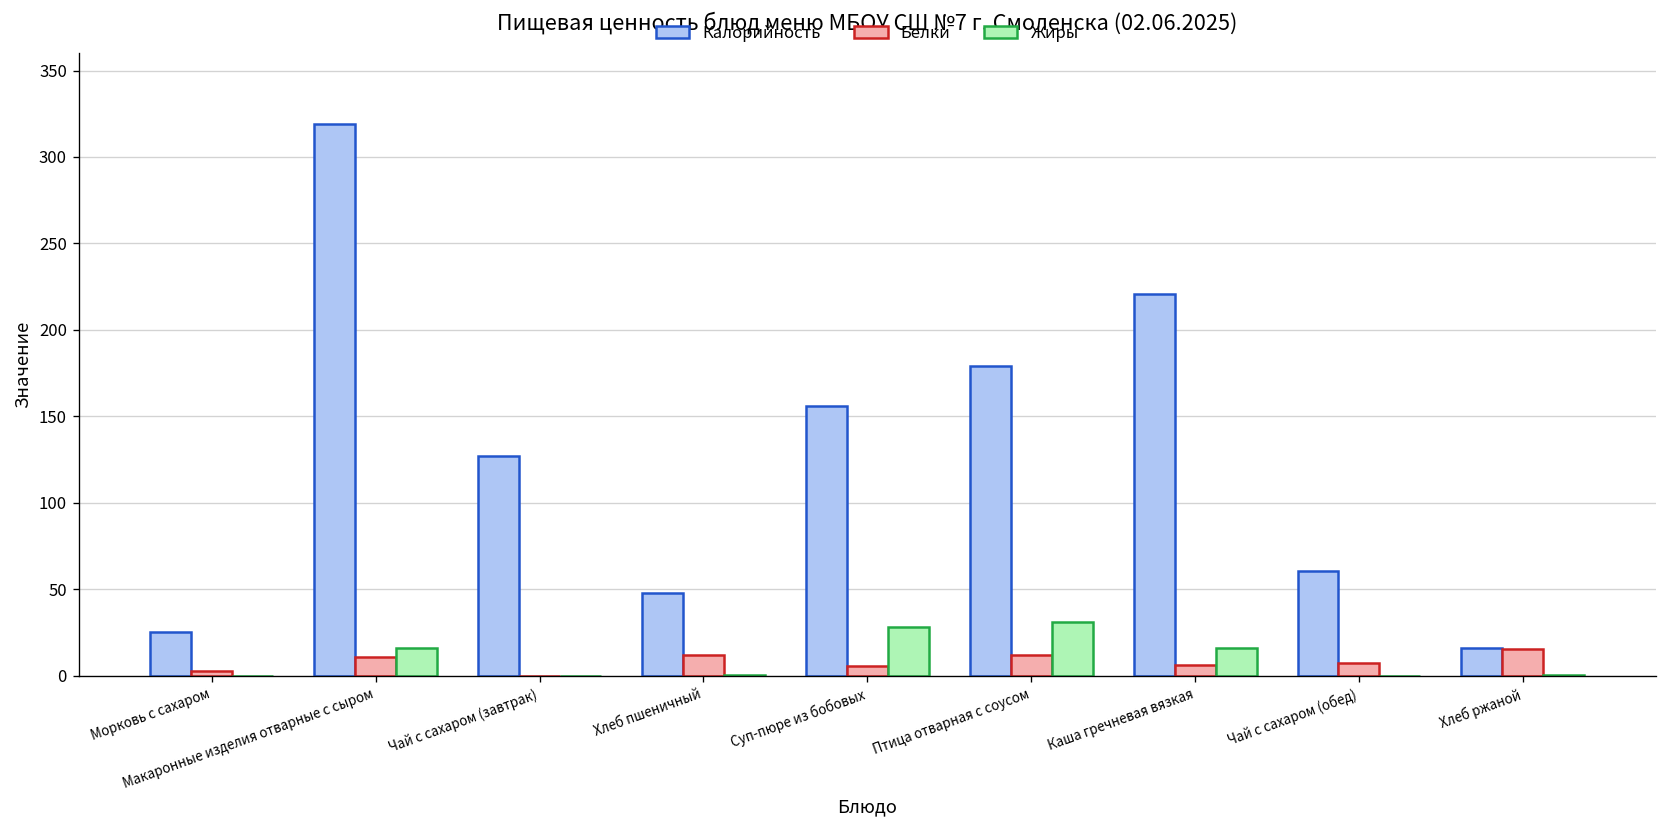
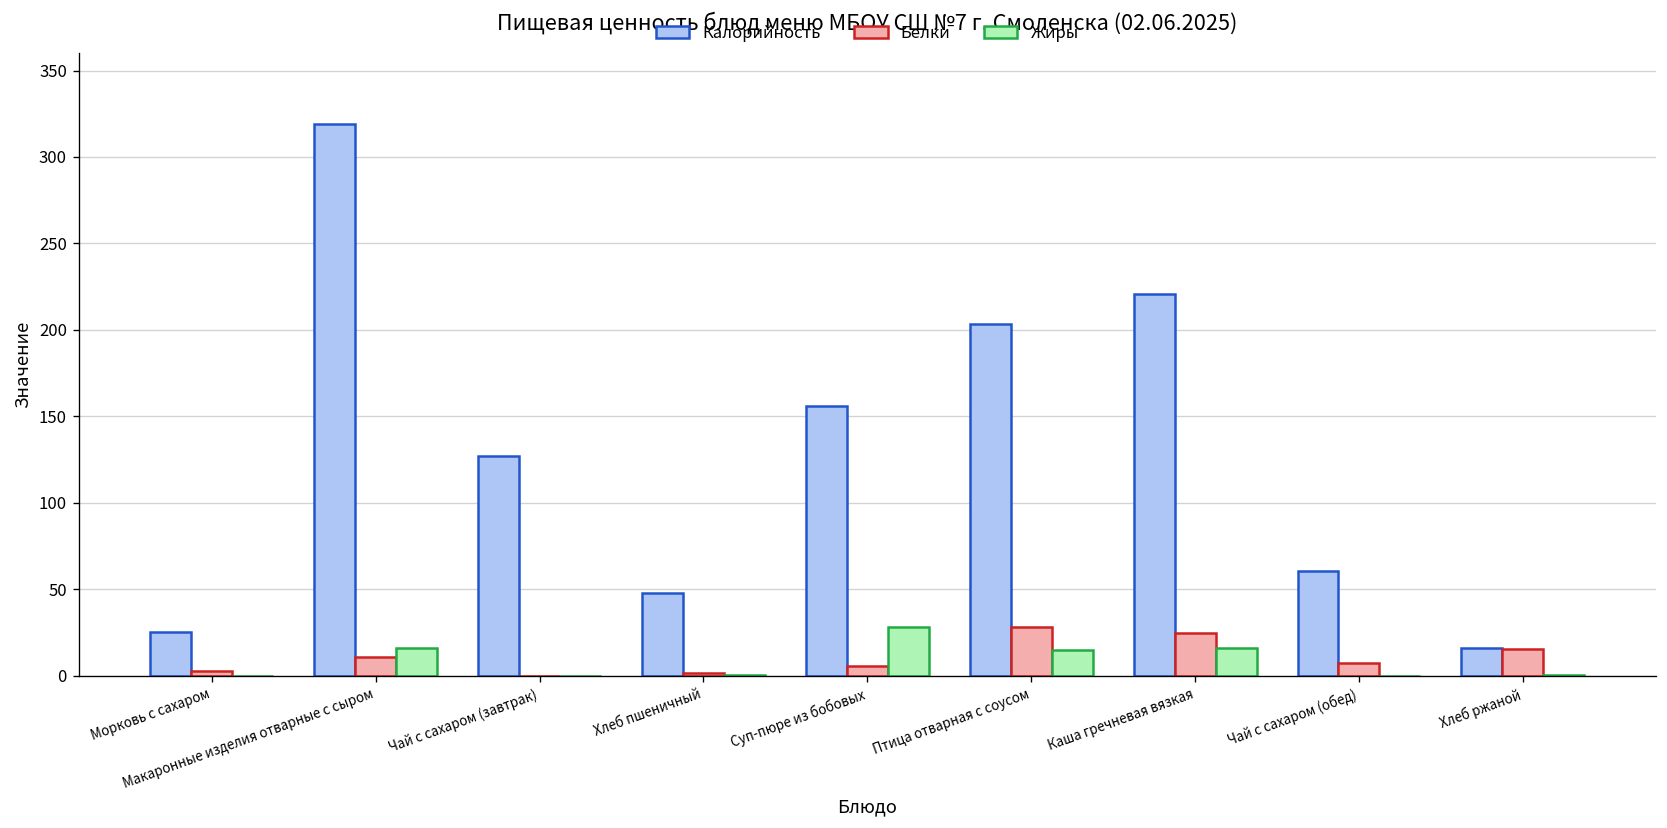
Белки, Хлеб пшеничный: 12 -> 2
Калорийность, Птица отварная с соусом: 179 -> 203
Белки, Птица отварная с соусом: 12 -> 28
Жиры, Птица отварная с соусом: 31 -> 15
Белки, Каша гречневая вязкая: 6 -> 25
